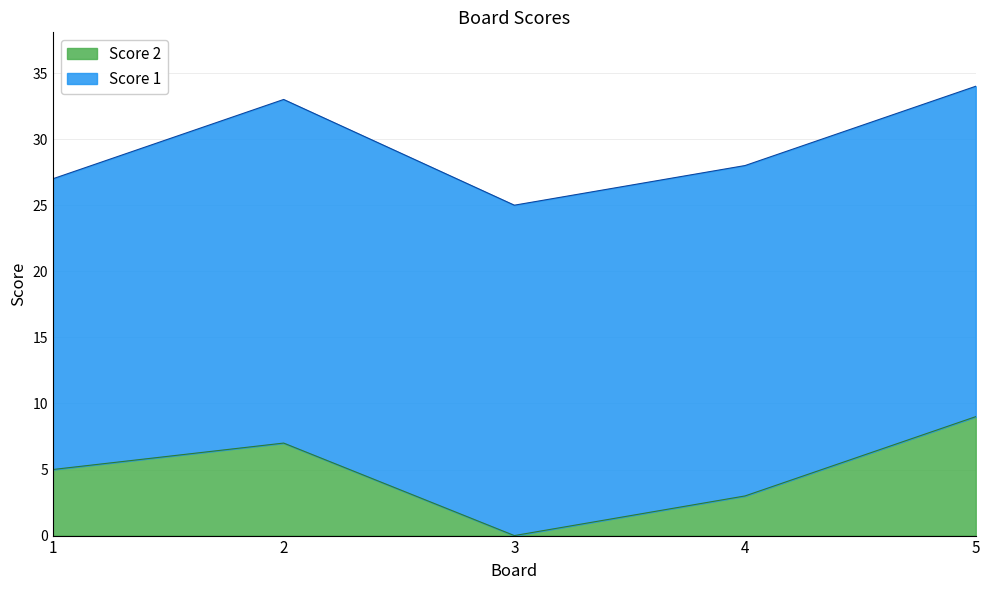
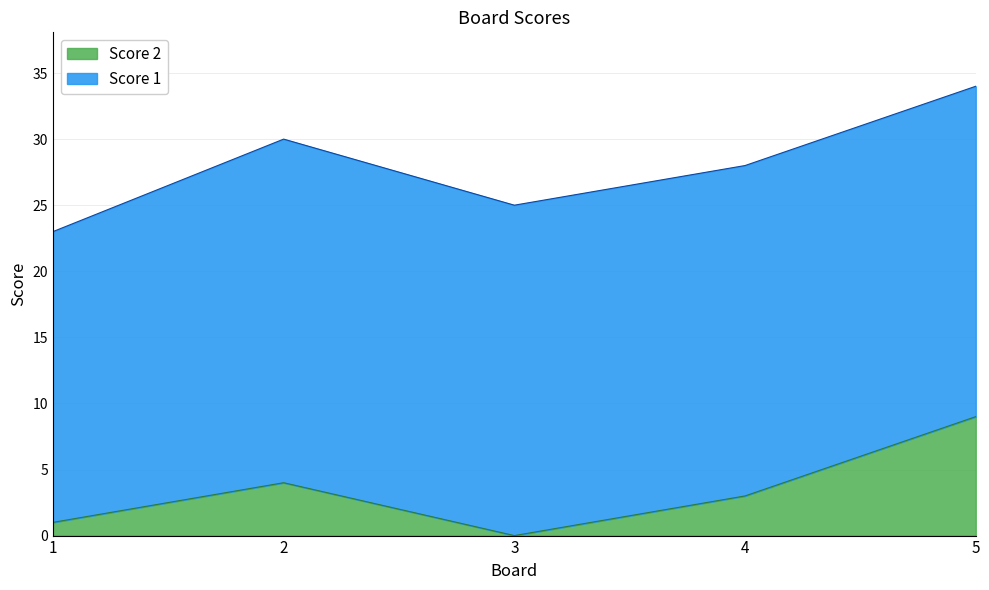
Score 2, 1: 5 -> 1
Score 2, 2: 7 -> 4
